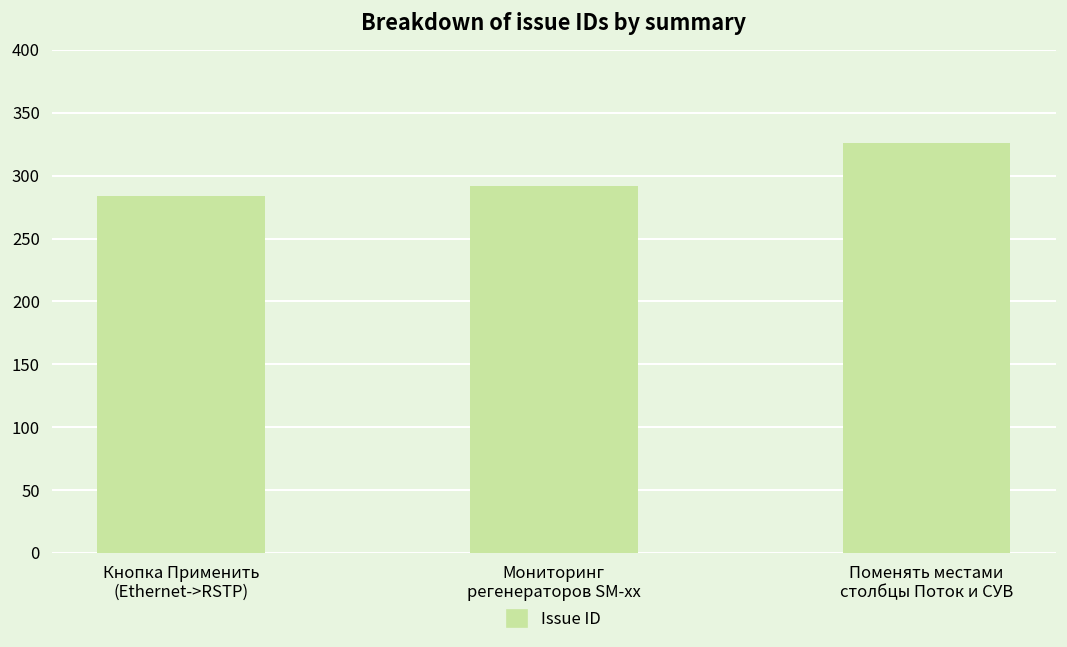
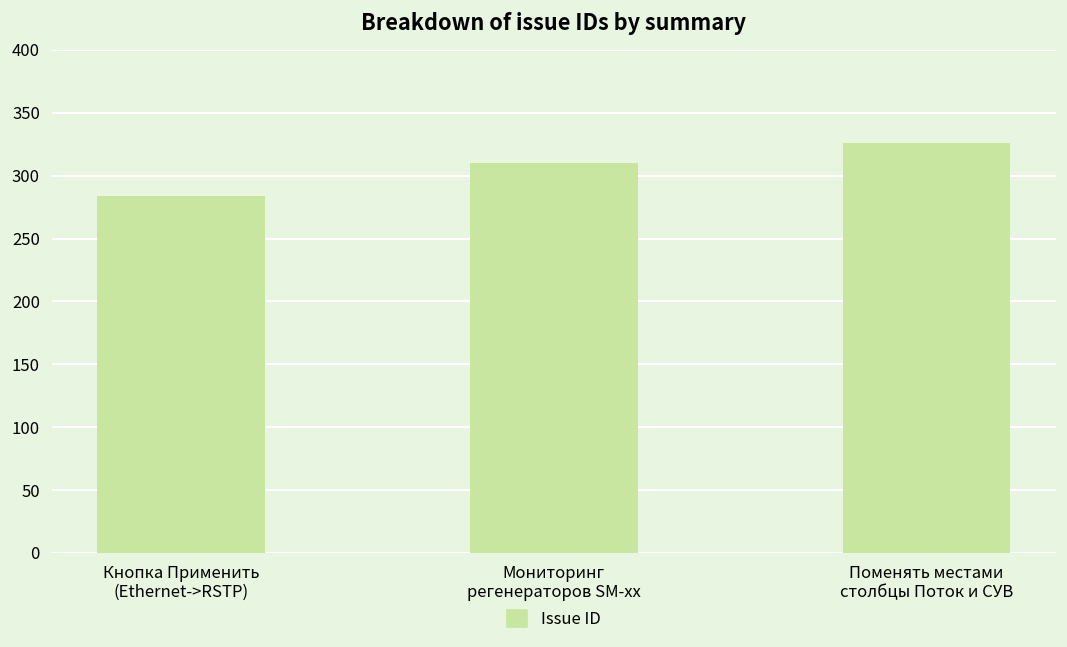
Мониторинг регенераторов SM-xx: 292 -> 310
